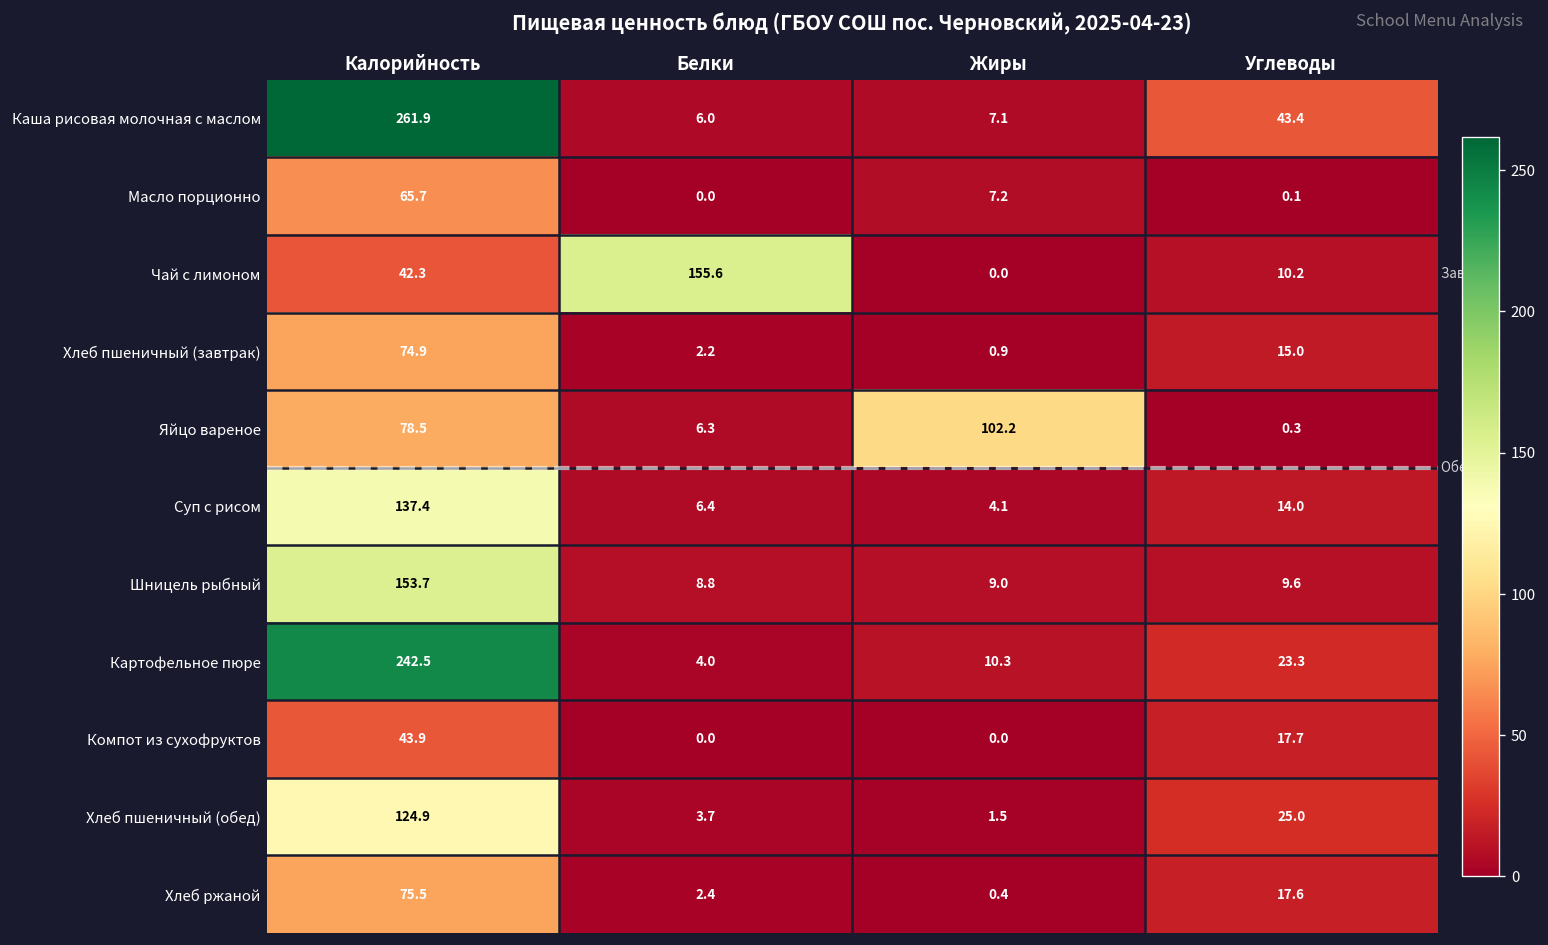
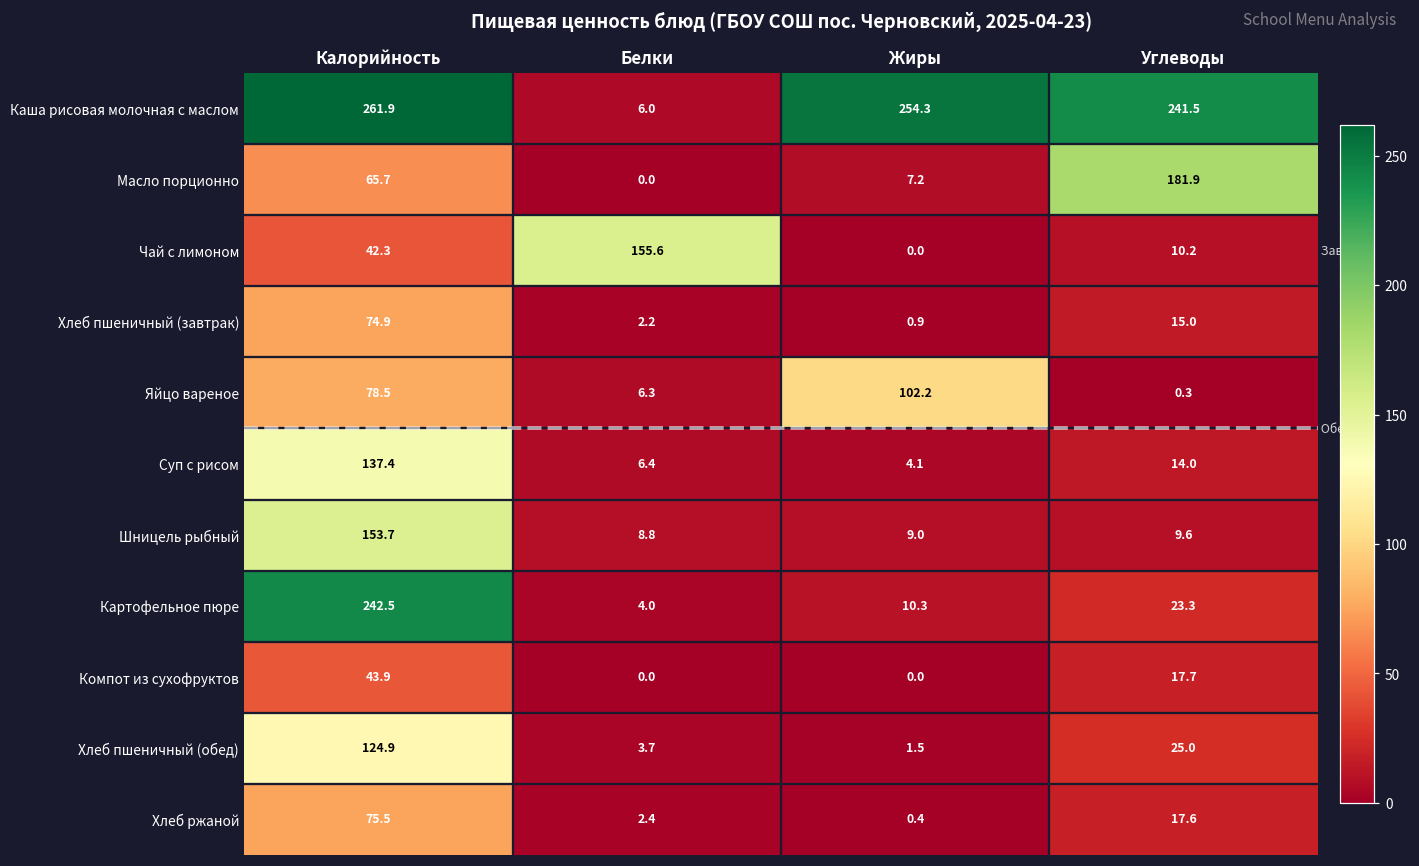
Каша рисовая молочная с маслом, Жиры: 7.1 -> 254.3
Каша рисовая молочная с маслом, Углеводы: 43.4 -> 241.5
Масло порционно, Углеводы: 0.1 -> 181.9
